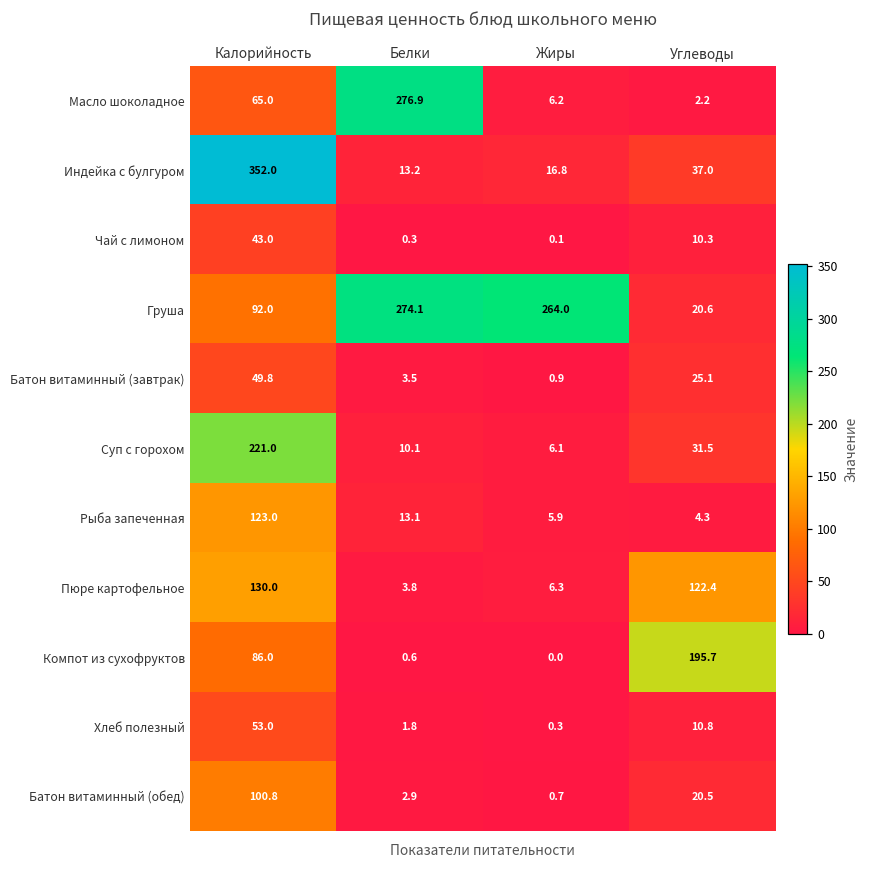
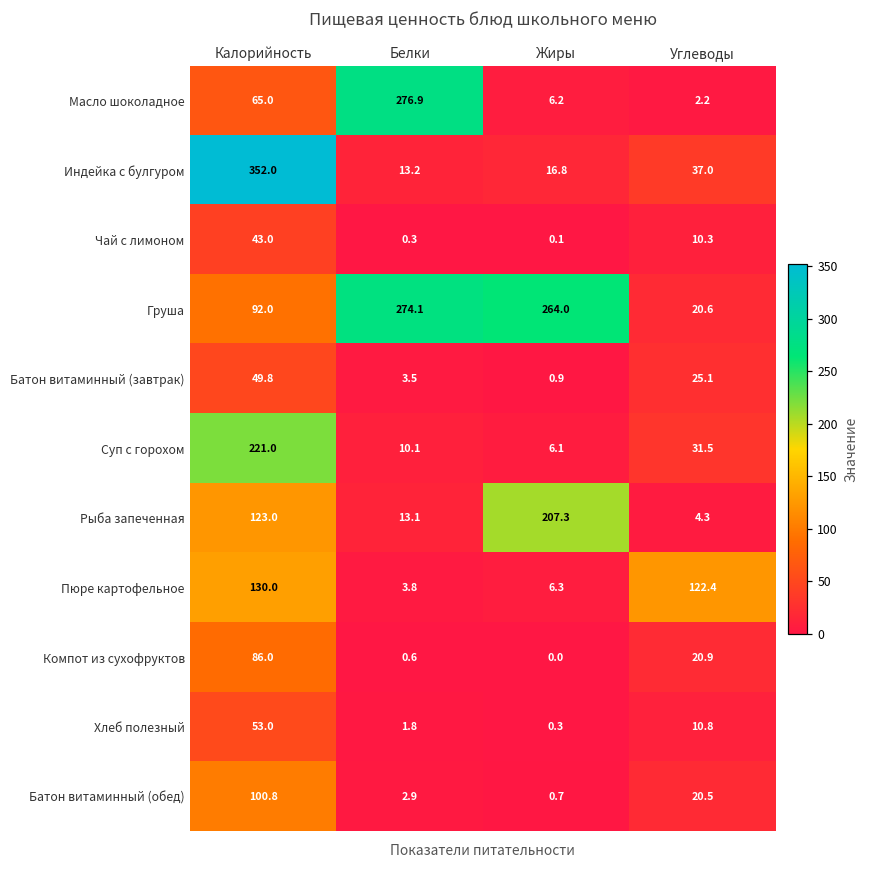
Рыба запеченная, Жиры: 5.9 -> 207.3
Компот из сухофруктов, Углеводы: 195.7 -> 20.9
